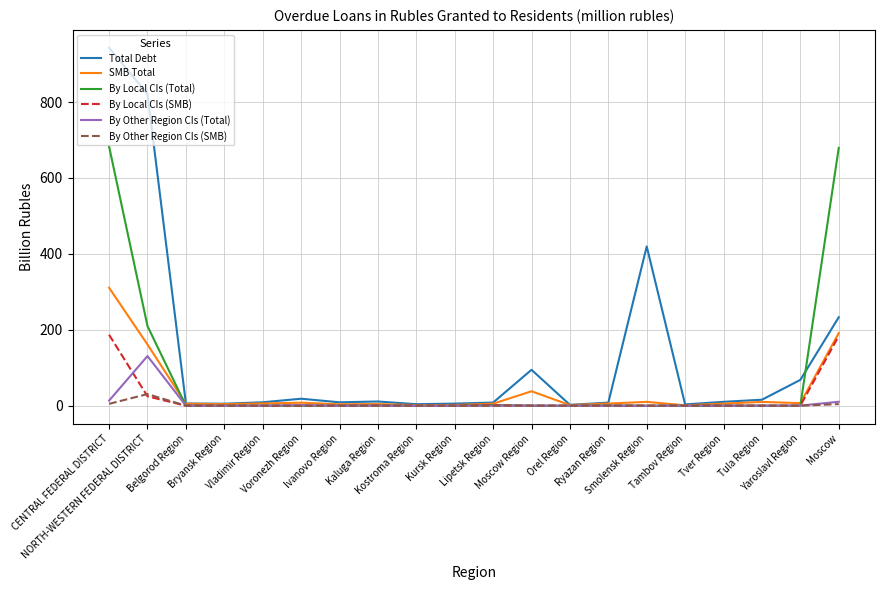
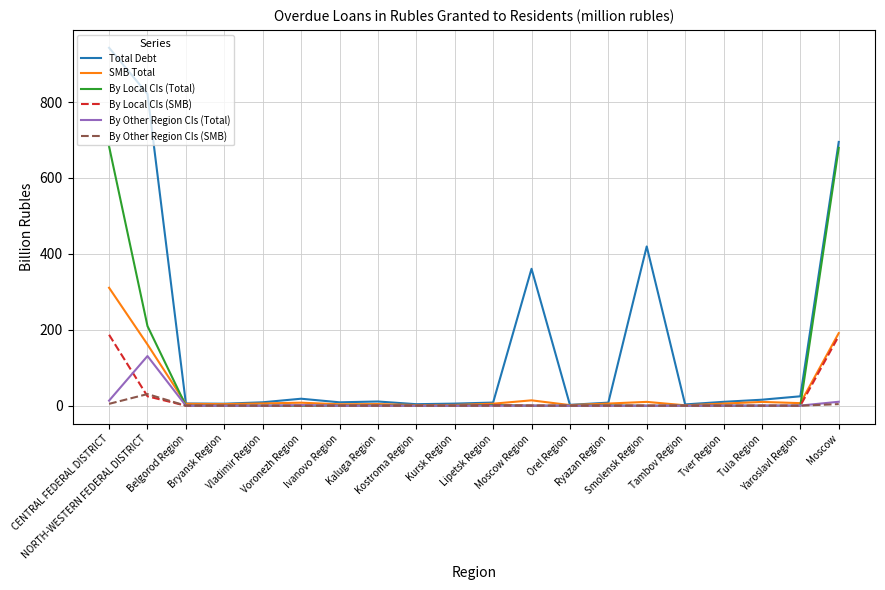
Total Debt, Moscow Region: 90 -> 360
SMB Total, Moscow Region: 40 -> 10
Total Debt, Yaroslavl Region: 70 -> 20
Total Debt, Moscow: 230 -> 700
